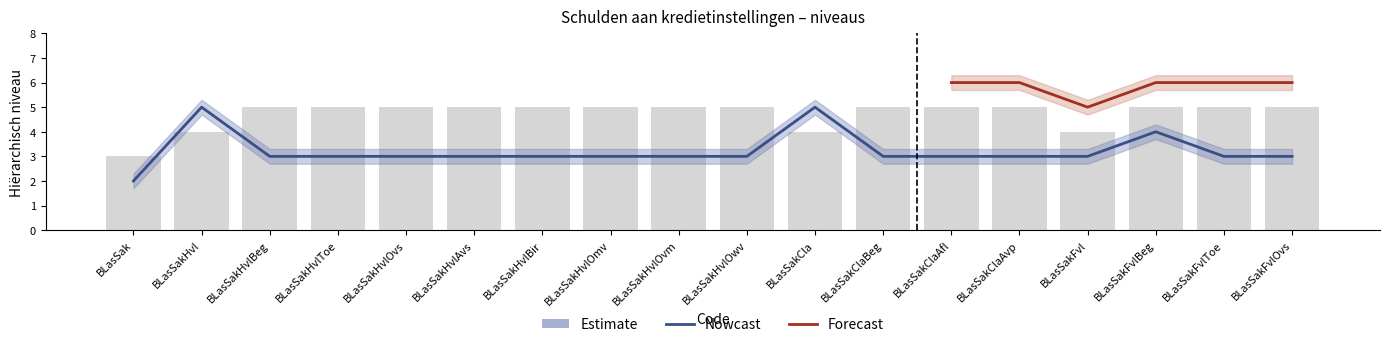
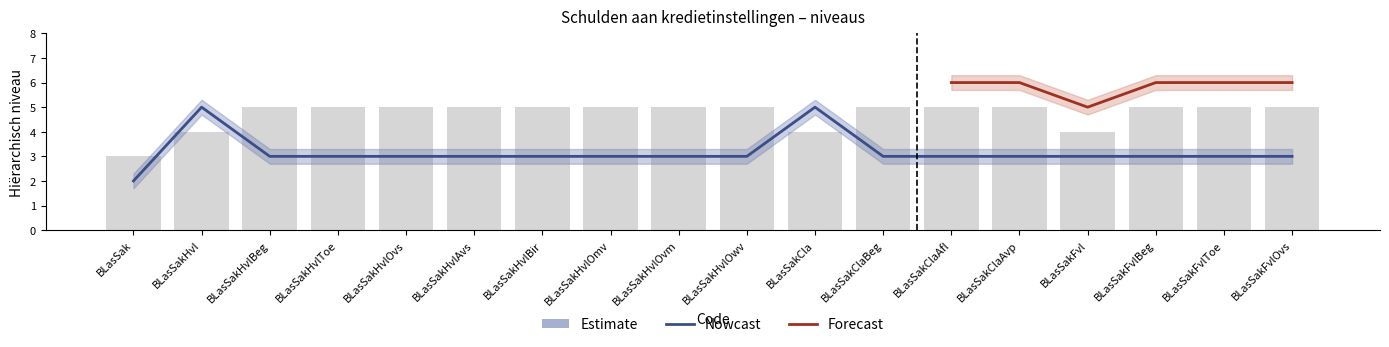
Nowcast, BLasSakFvlBeg: 4 -> 3
